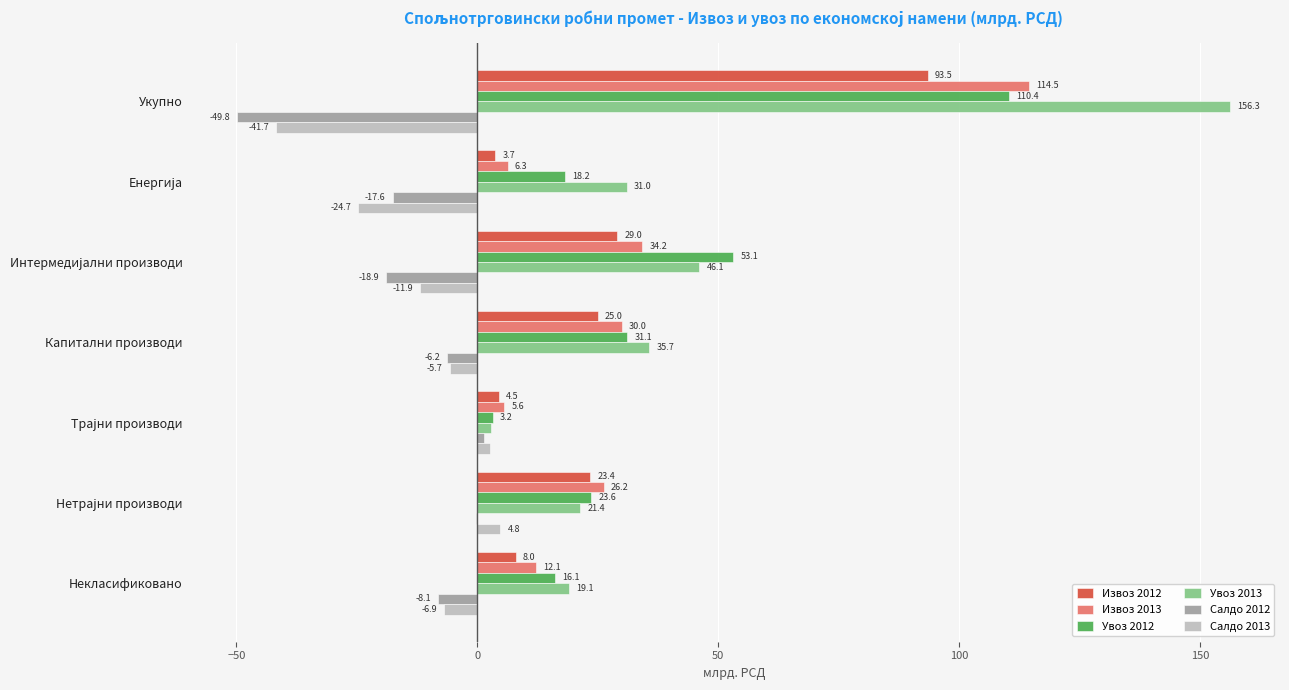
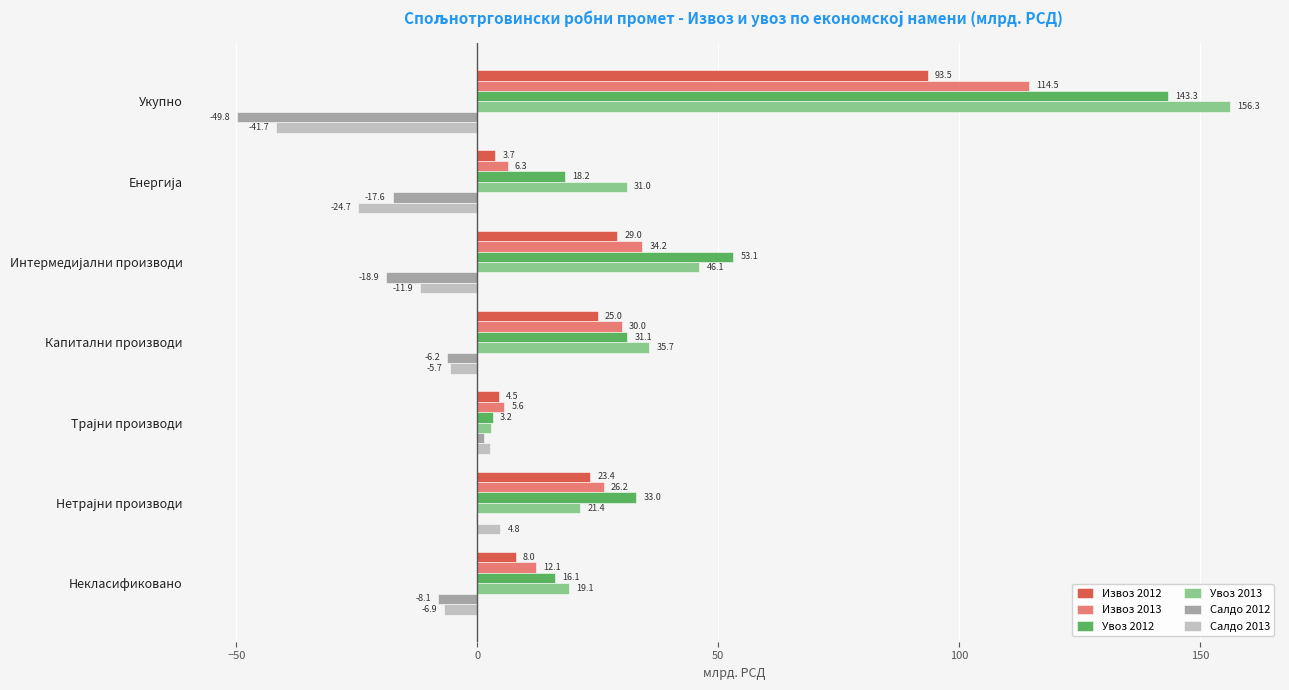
Увоз 2012, Укупно: 110.4 -> 143.3
Увоз 2012, Нетрајни производи: 23.6 -> 33.0
